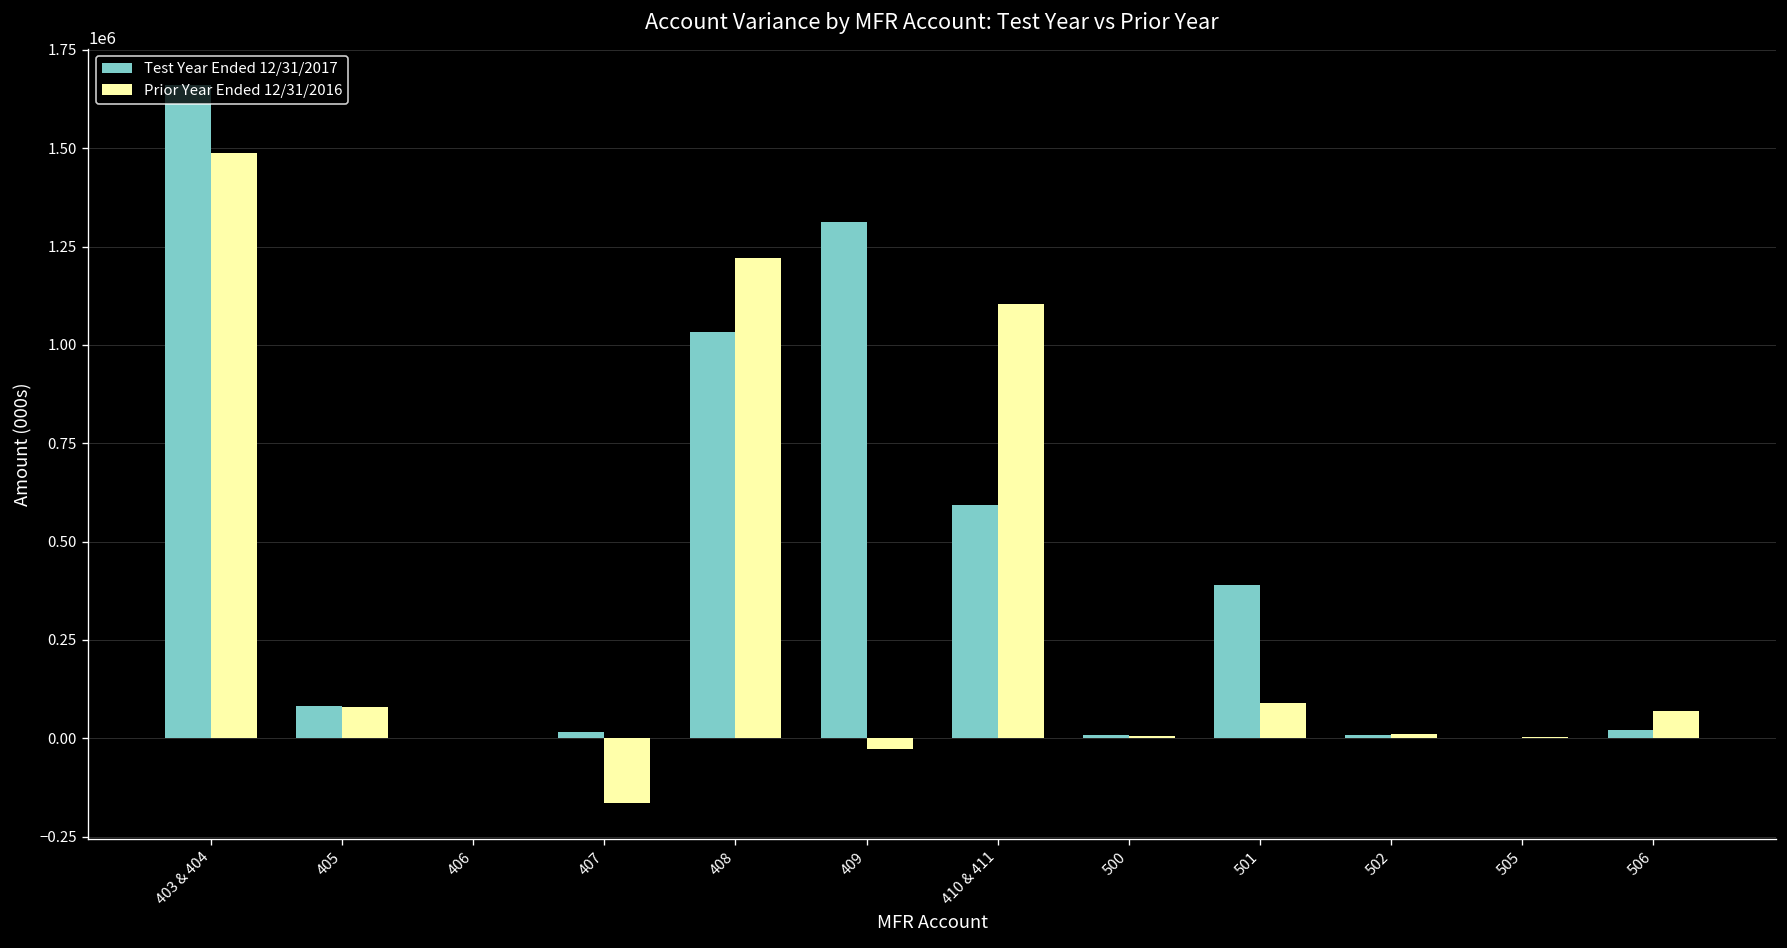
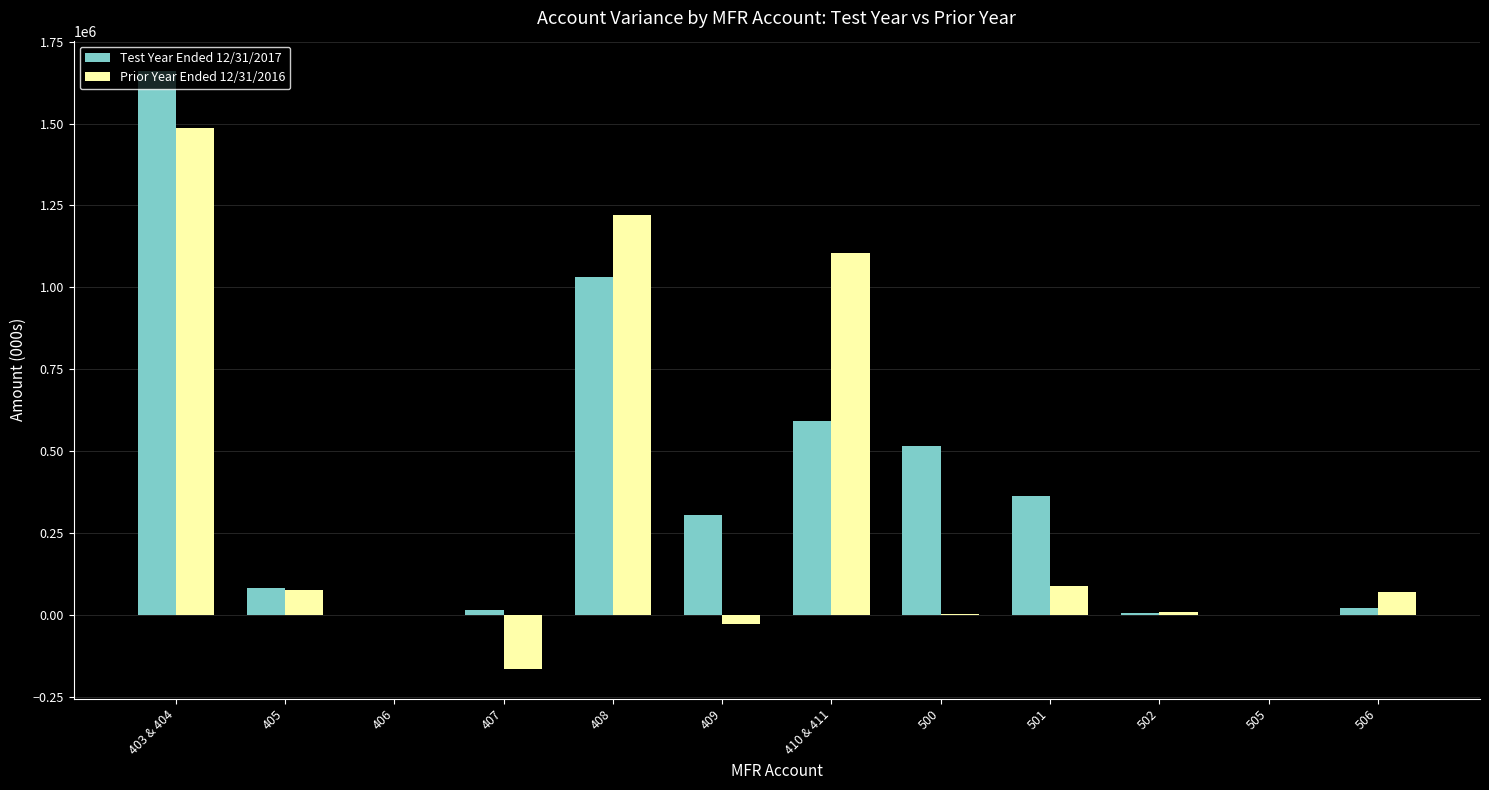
Test Year Ended 12/31/2017, 409: 1310000 -> 300000
Test Year Ended 12/31/2017, 500: 10000 -> 520000
Test Year Ended 12/31/2017, 501: 390000 -> 360000
